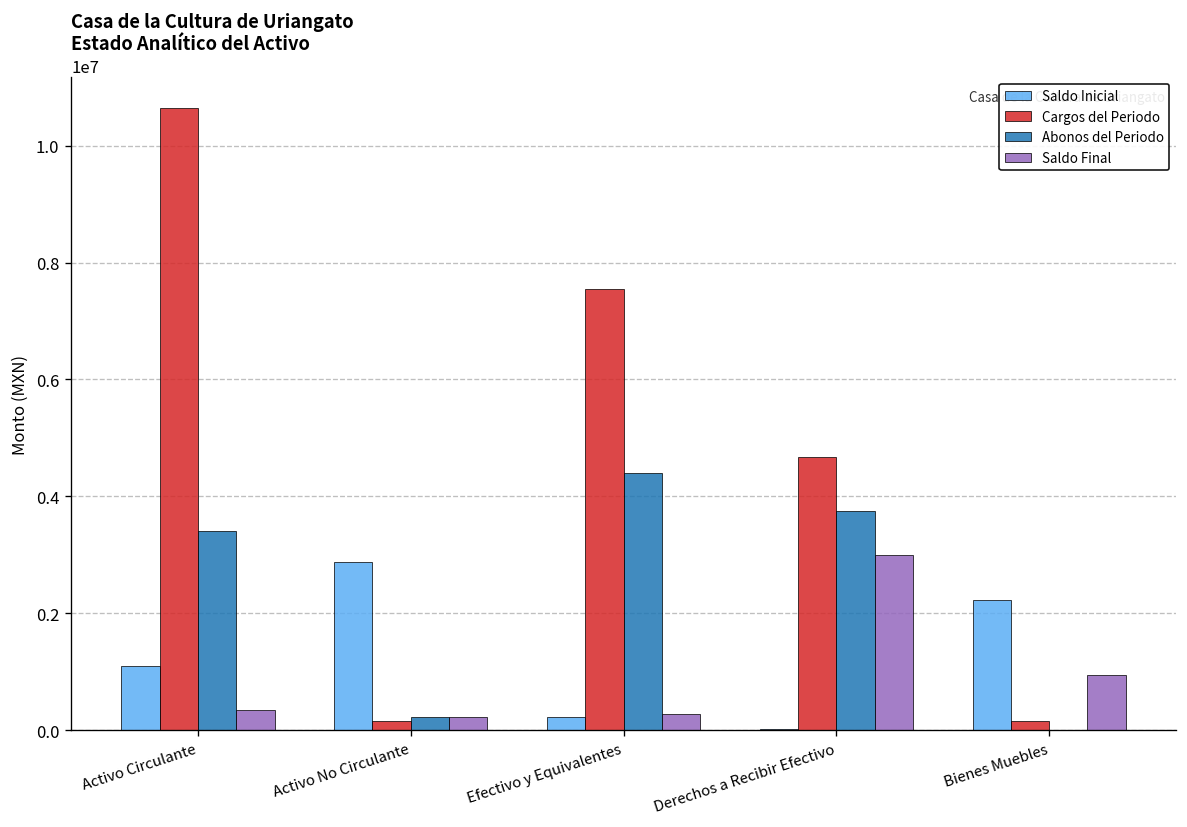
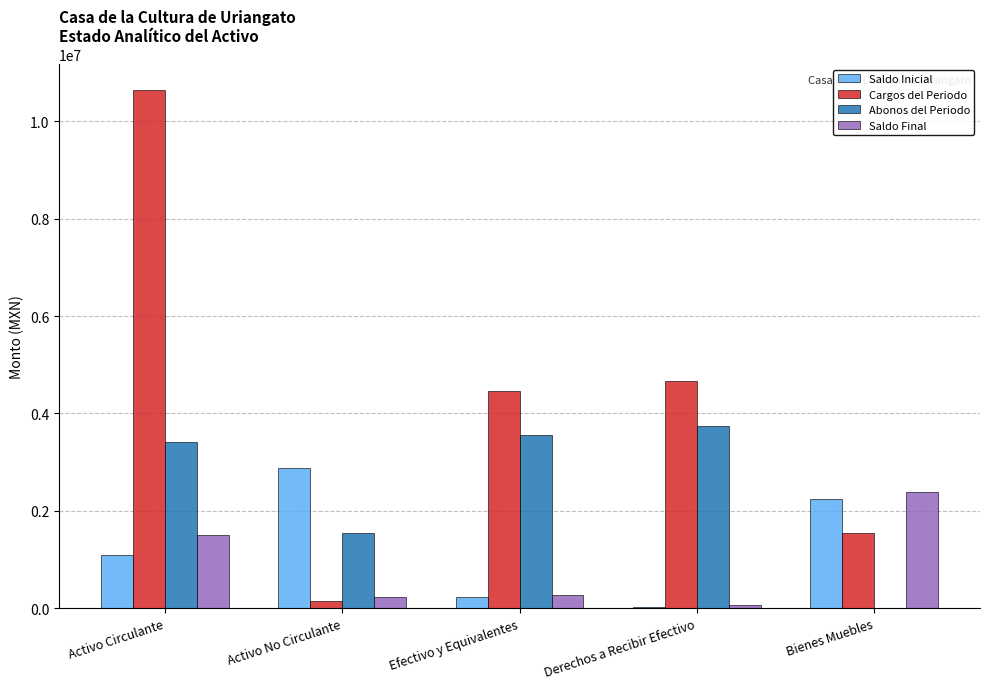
Saldo Final, Activo Circulante: 300000 -> 1500000
Abonos del Periodo, Activo No Circulante: 200000 -> 1500000
Cargos del Periodo, Efectivo y Equivalentes: 7600000 -> 4500000
Abonos del Periodo, Efectivo y Equivalentes: 4400000 -> 3600000
Saldo Final, Derechos a Recibir Efectivo: 3000000 -> 100000
Cargos del Periodo, Bienes Muebles: 200000 -> 1500000
Saldo Final, Bienes Muebles: 900000 -> 2400000
